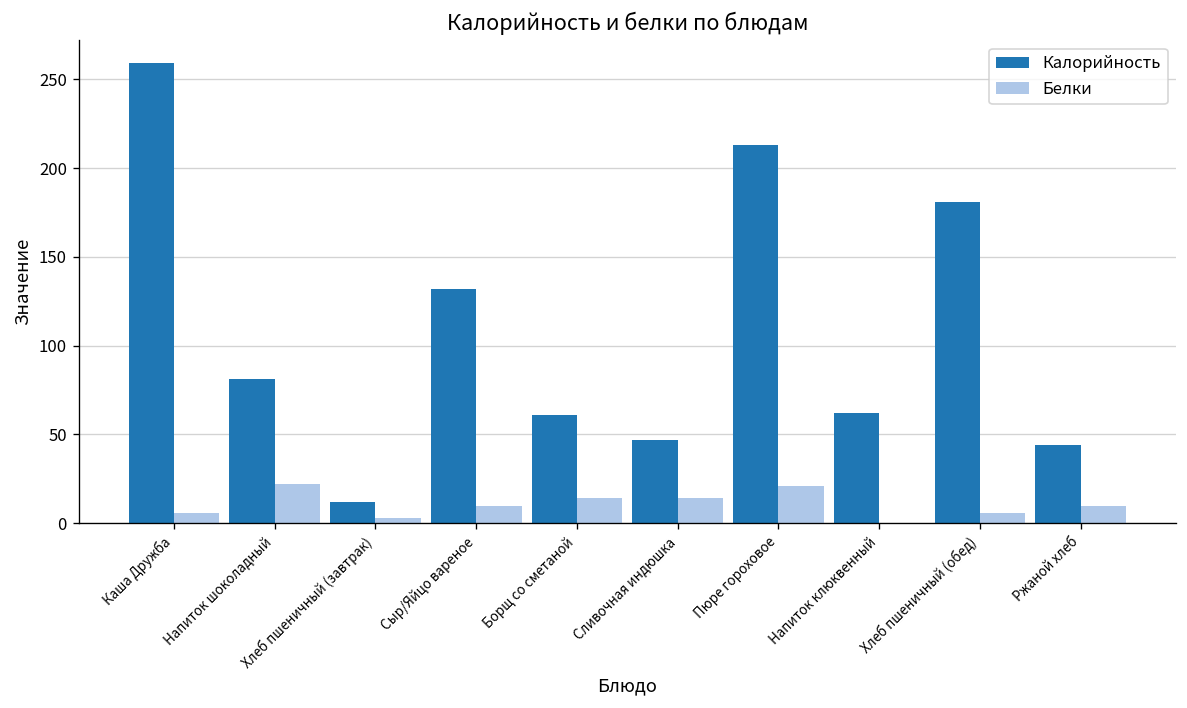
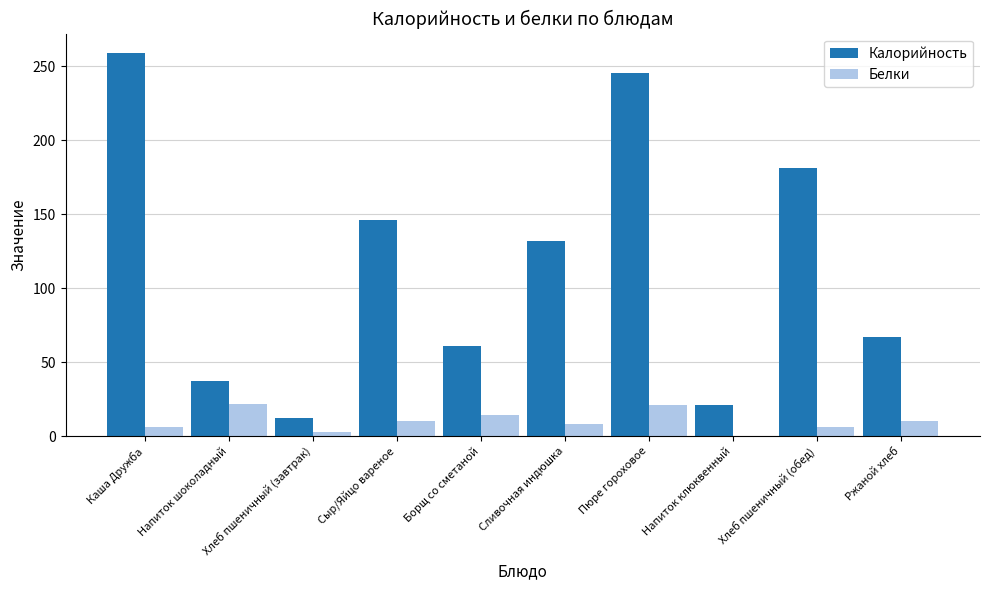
Калорийность, Напиток шоколадный: 81 -> 37
Калорийность, Сыр/Яйцо вареное: 132 -> 146
Калорийность, Сливочная индюшка: 47 -> 132
Белки, Сливочная индюшка: 14 -> 8
Калорийность, Пюре гороховое: 213 -> 245
Калорийность, Напиток клюквенный: 62 -> 21
Калорийность, Ржаной хлеб: 44 -> 67
